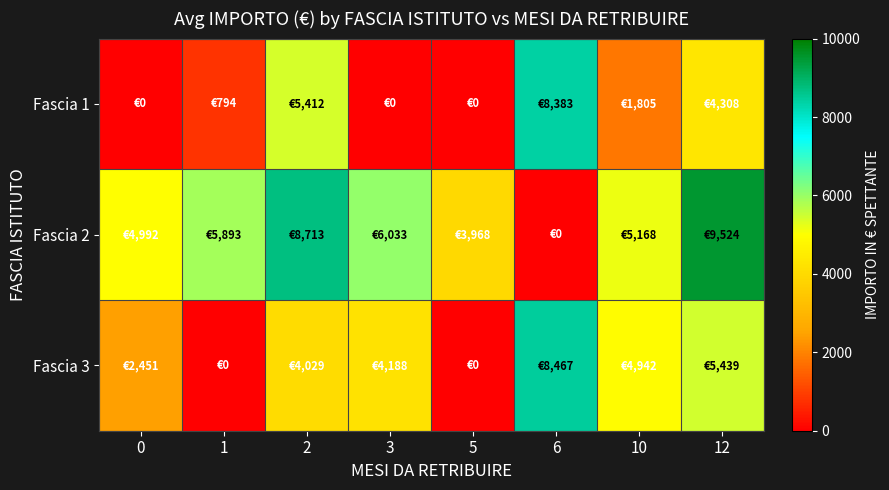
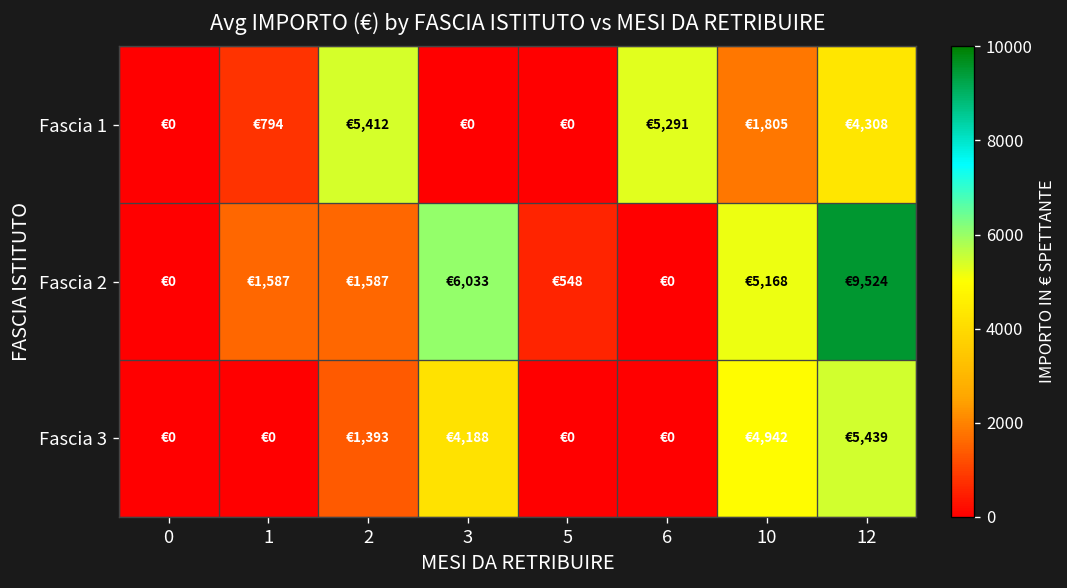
Fascia 1, 6: €8,383 -> €5,291
Fascia 2, 0: €4,992 -> €0
Fascia 2, 1: €5,893 -> €1,587
Fascia 2, 2: €8,713 -> €1,587
Fascia 2, 5: €3,968 -> €548
Fascia 3, 0: €2,451 -> €0
Fascia 3, 2: €4,029 -> €1,393
Fascia 3, 6: €8,467 -> €0
